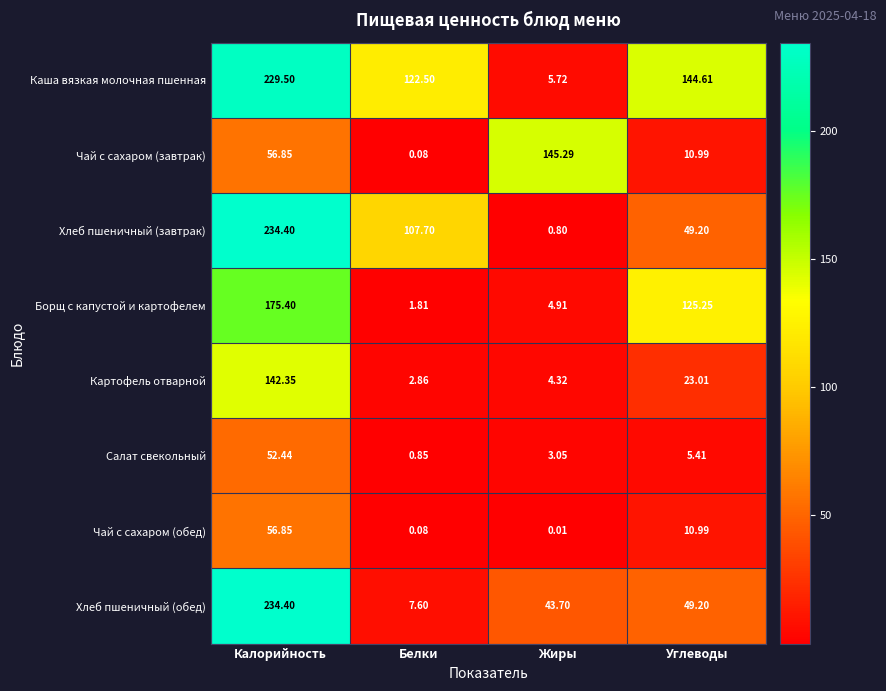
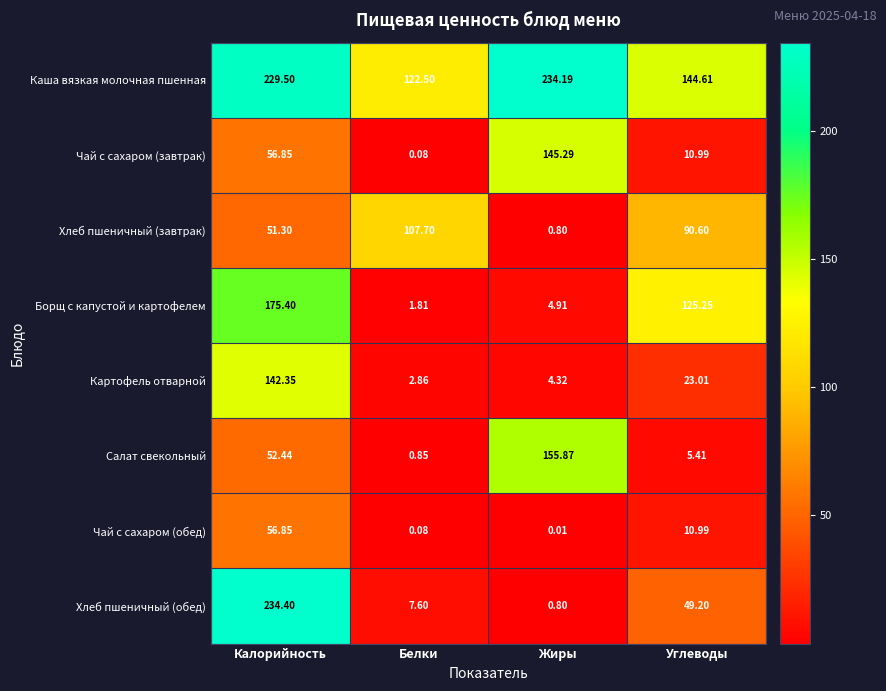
Каша вязкая молочная пшенная, Жиры: 5.72 -> 234.19
Хлеб пшеничный (завтрак), Калорийность: 234.40 -> 51.30
Хлеб пшеничный (завтрак), Углеводы: 49.20 -> 90.60
Салат свекольный, Жиры: 3.05 -> 155.87
Хлеб пшеничный (обед), Жиры: 43.70 -> 0.80
